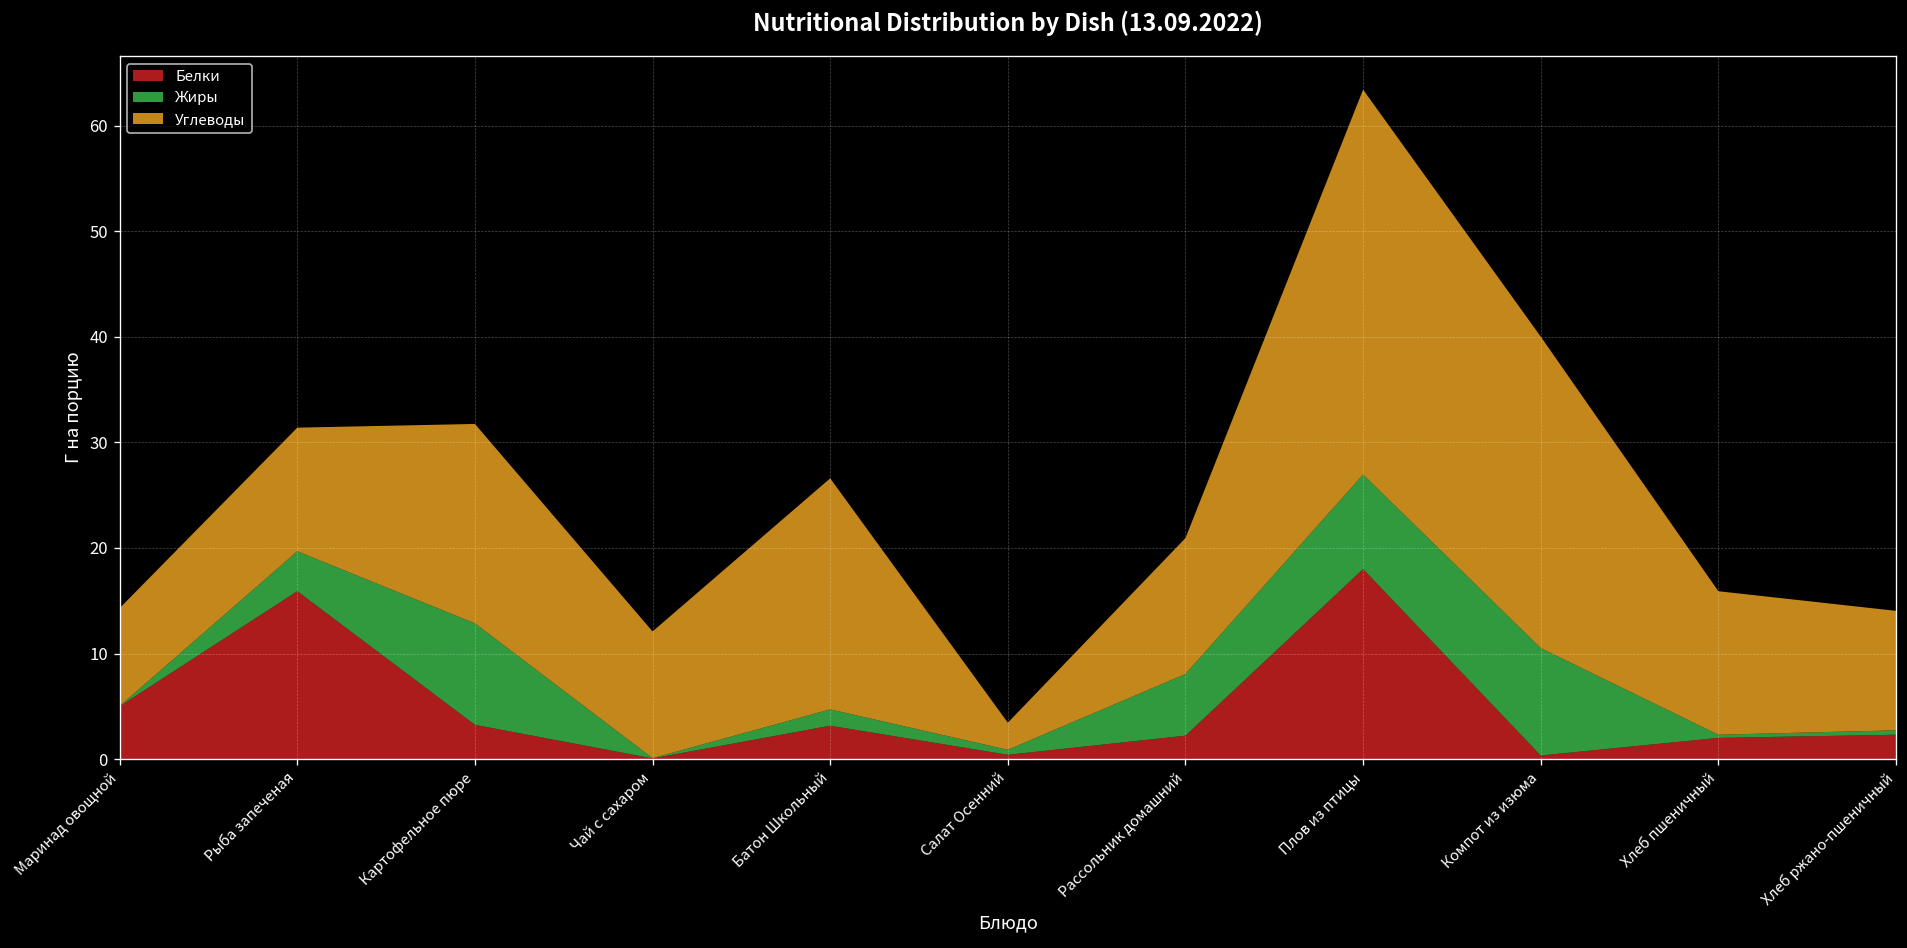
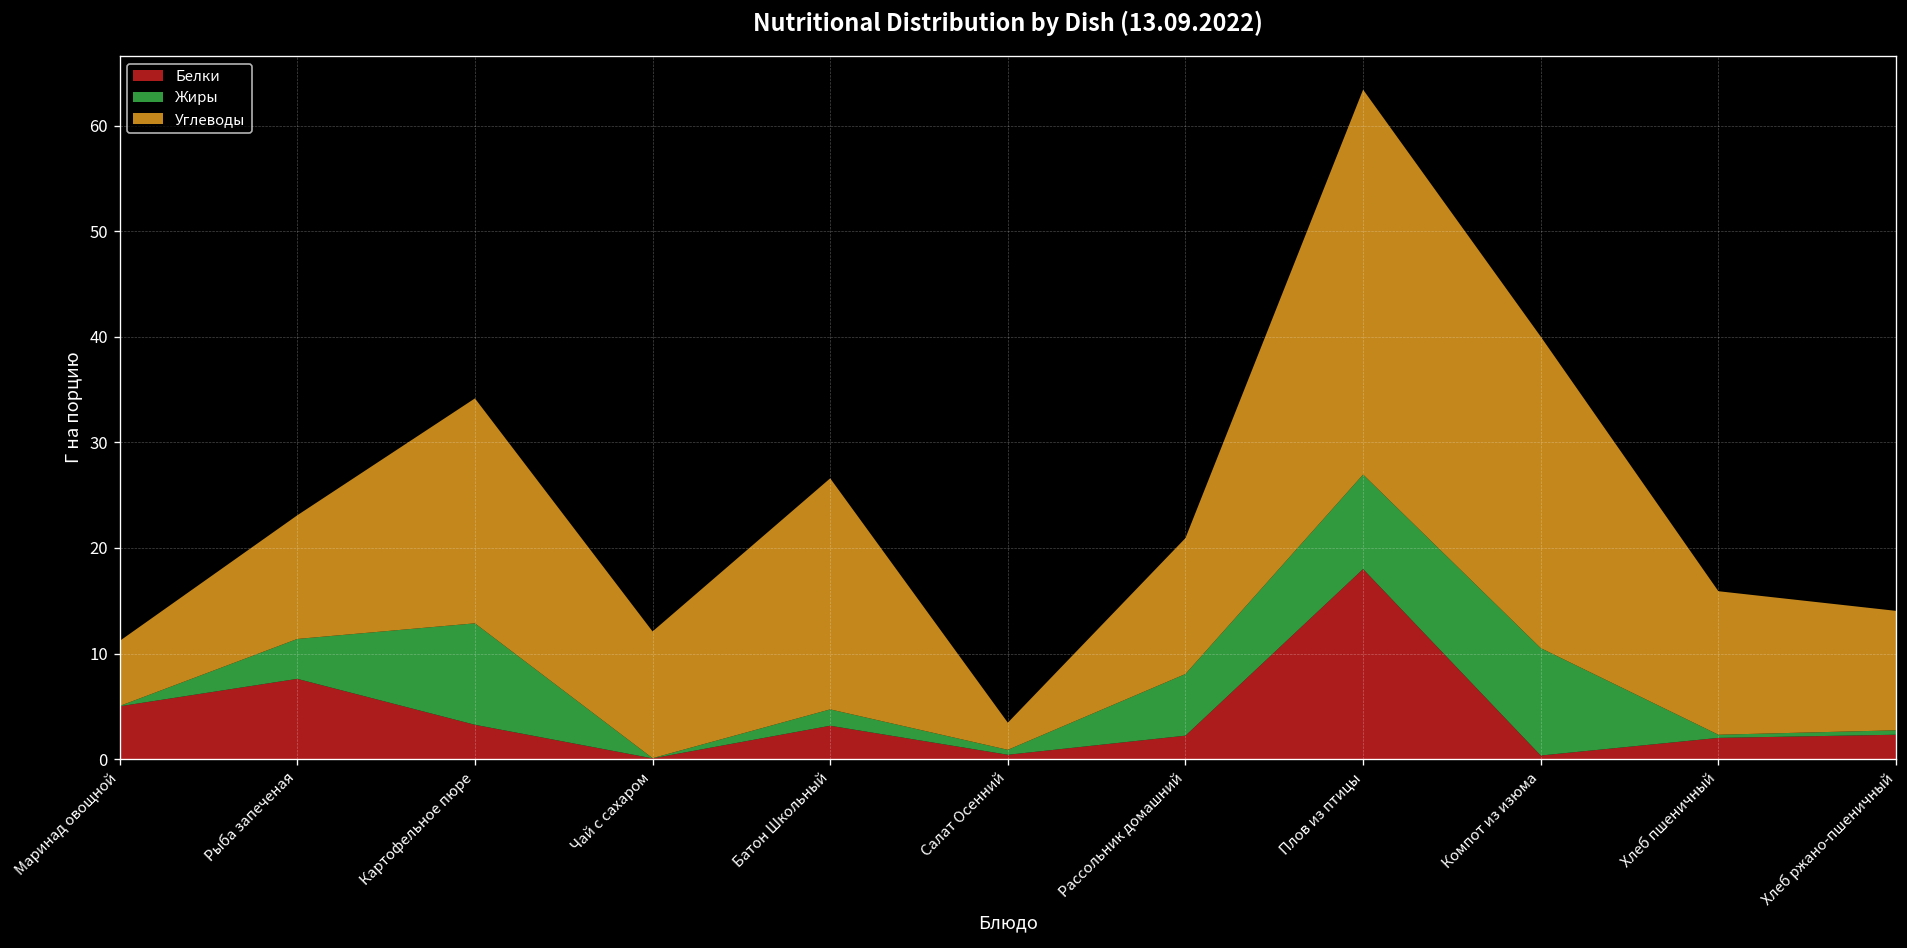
Углеводы, Маринад овощной: 9 -> 6
Белки, Рыба запеченая: 16 -> 8
Углеводы, Картофельное пюре: 19 -> 21
